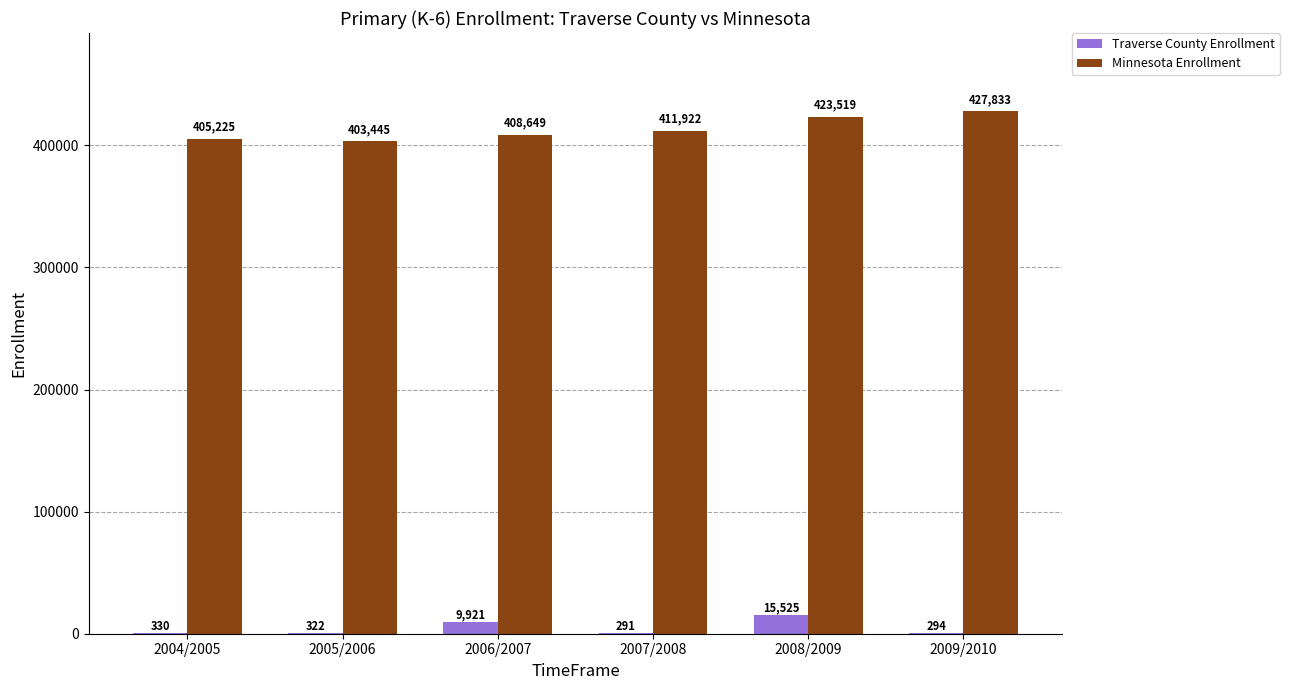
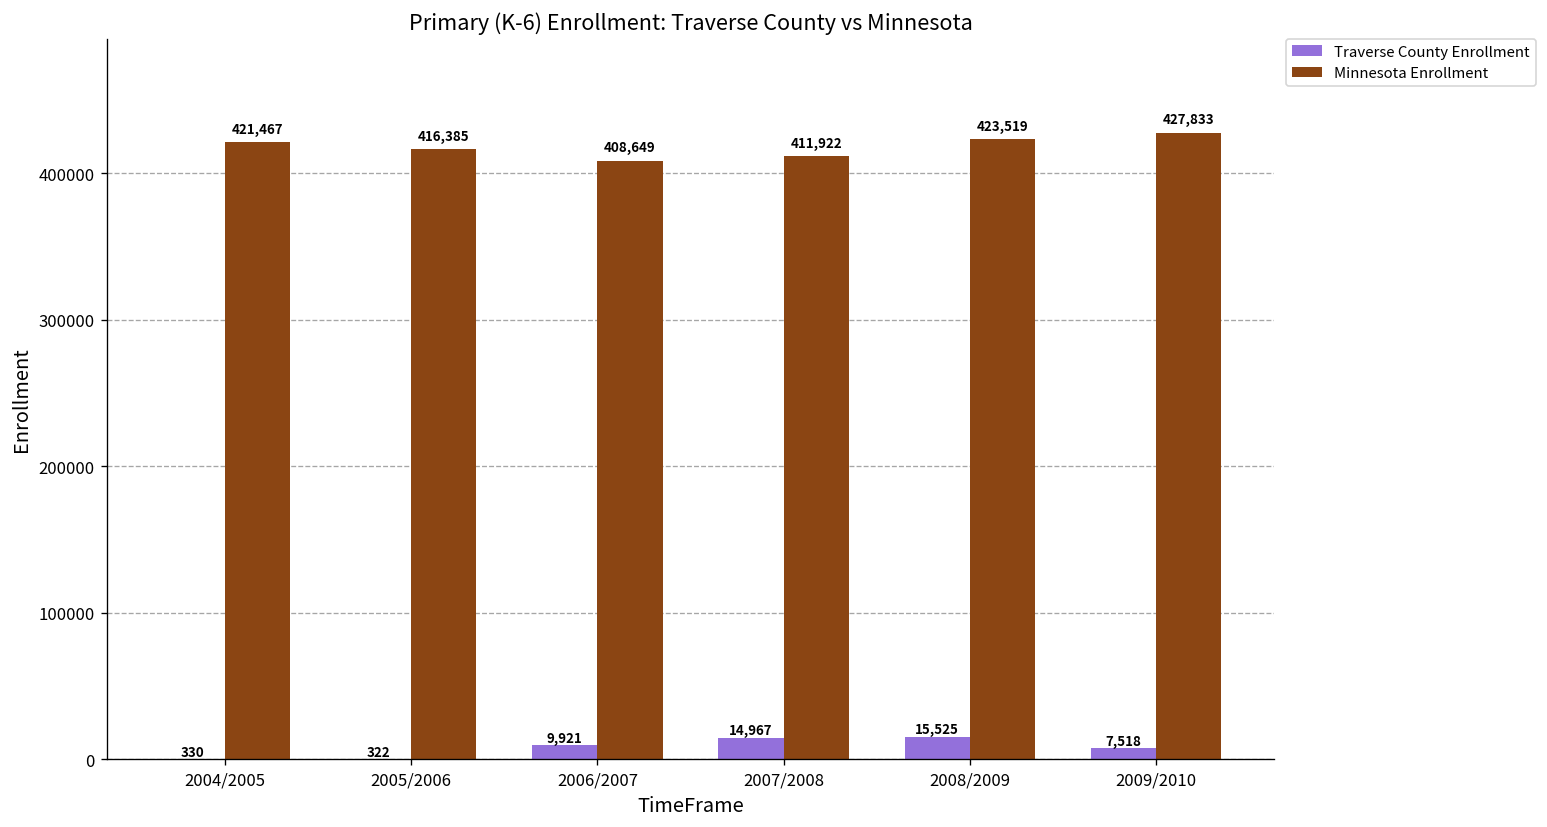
Minnesota Enrollment, 2004/2005: 405,225 -> 421,467
Minnesota Enrollment, 2005/2006: 403,445 -> 416,385
Traverse County Enrollment, 2007/2008: 291 -> 14,967
Traverse County Enrollment, 2009/2010: 294 -> 7,518
